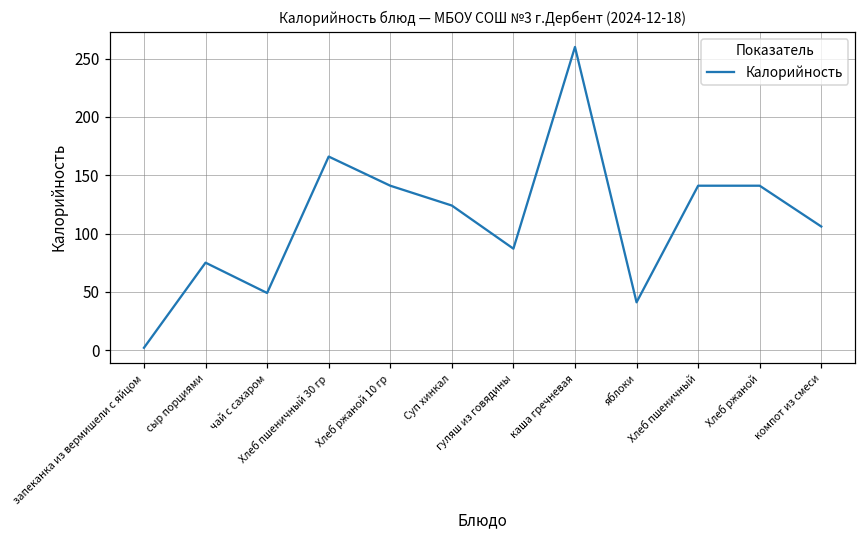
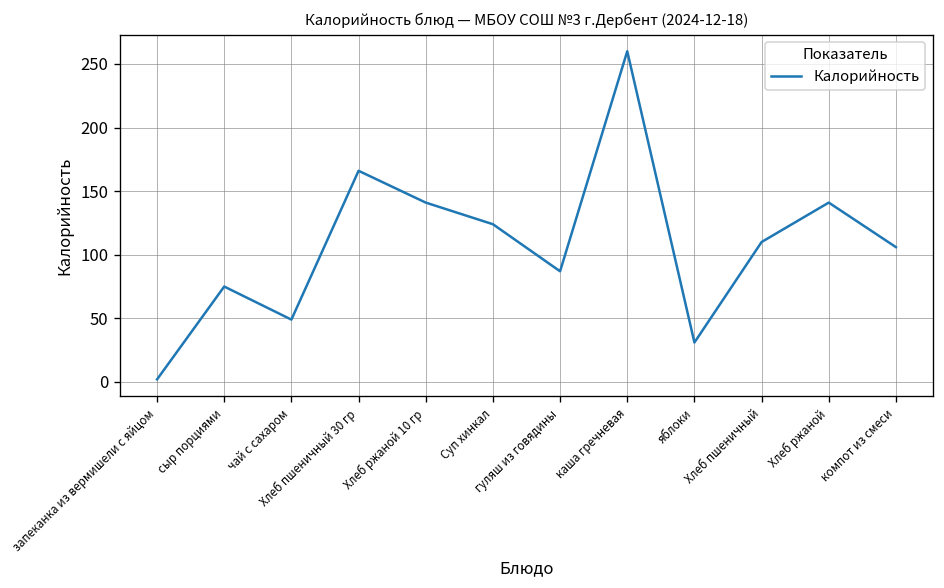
яблоки: 41 -> 31
Хлеб пшеничный: 141 -> 110
